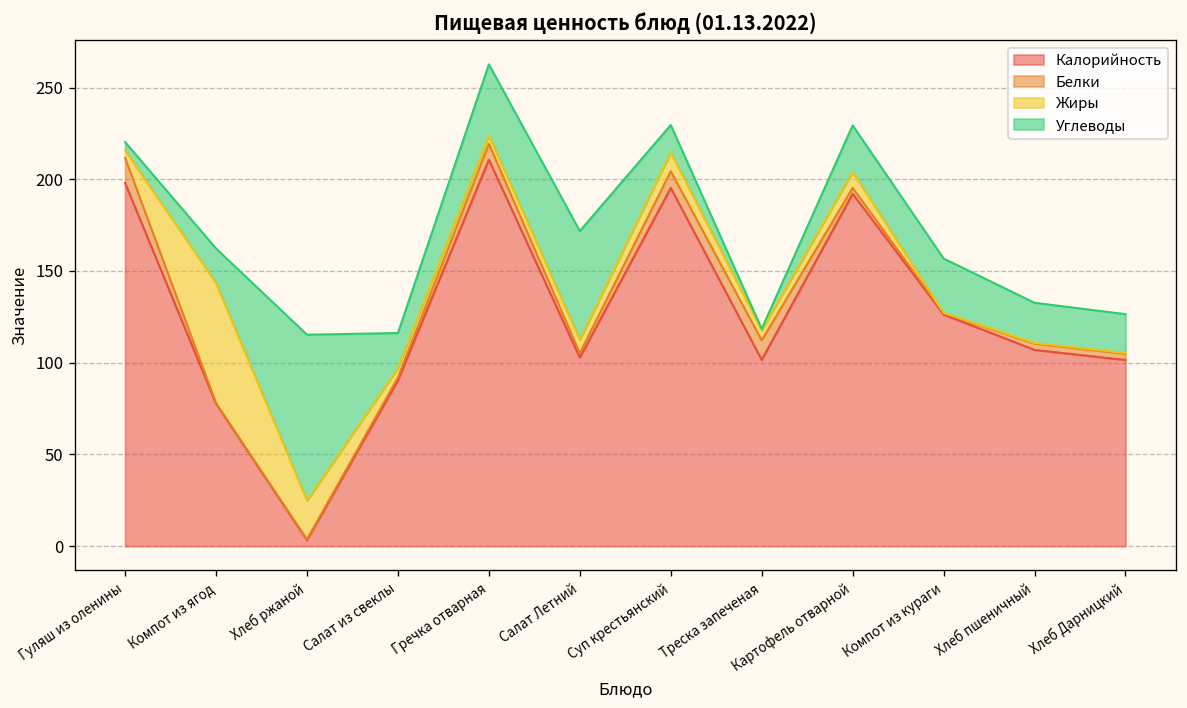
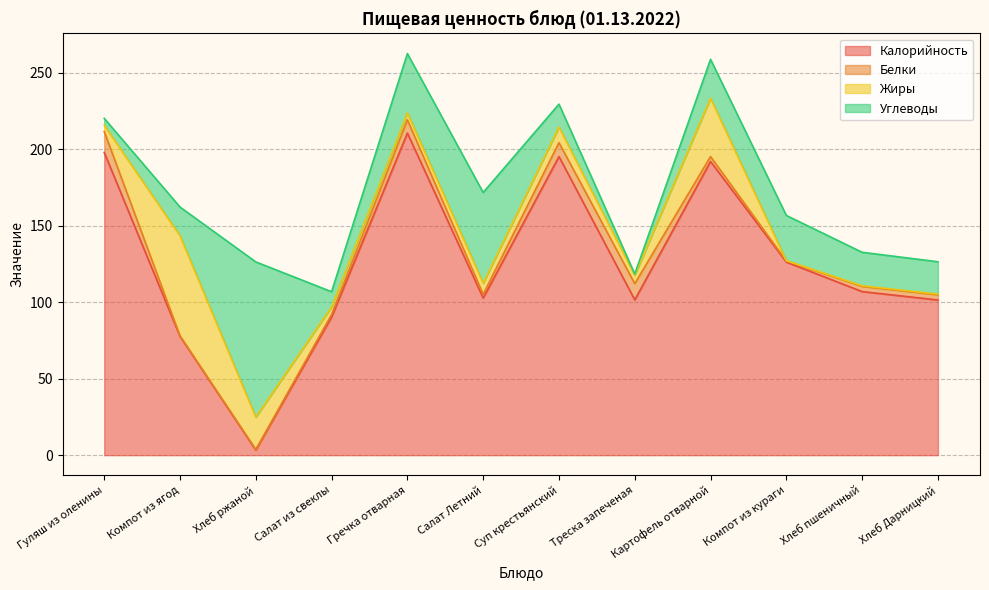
Углеводы, Хлеб ржаной: 90 -> 102
Углеводы, Салат из свеклы: 19 -> 10
Жиры, Картофель отварной: 9 -> 38
